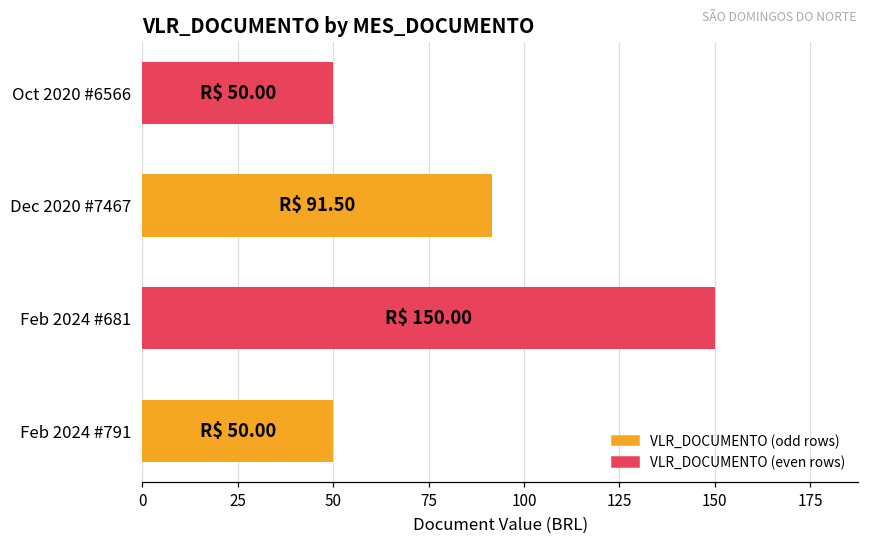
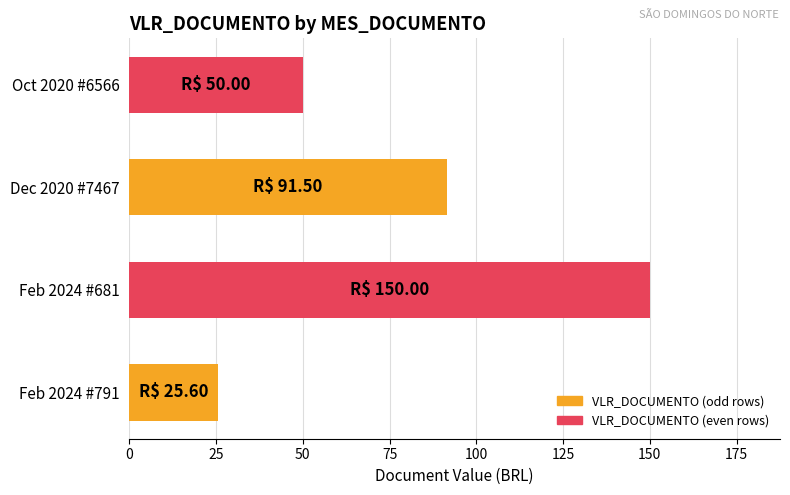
Feb 2024 #791: 50.00 -> 25.60
